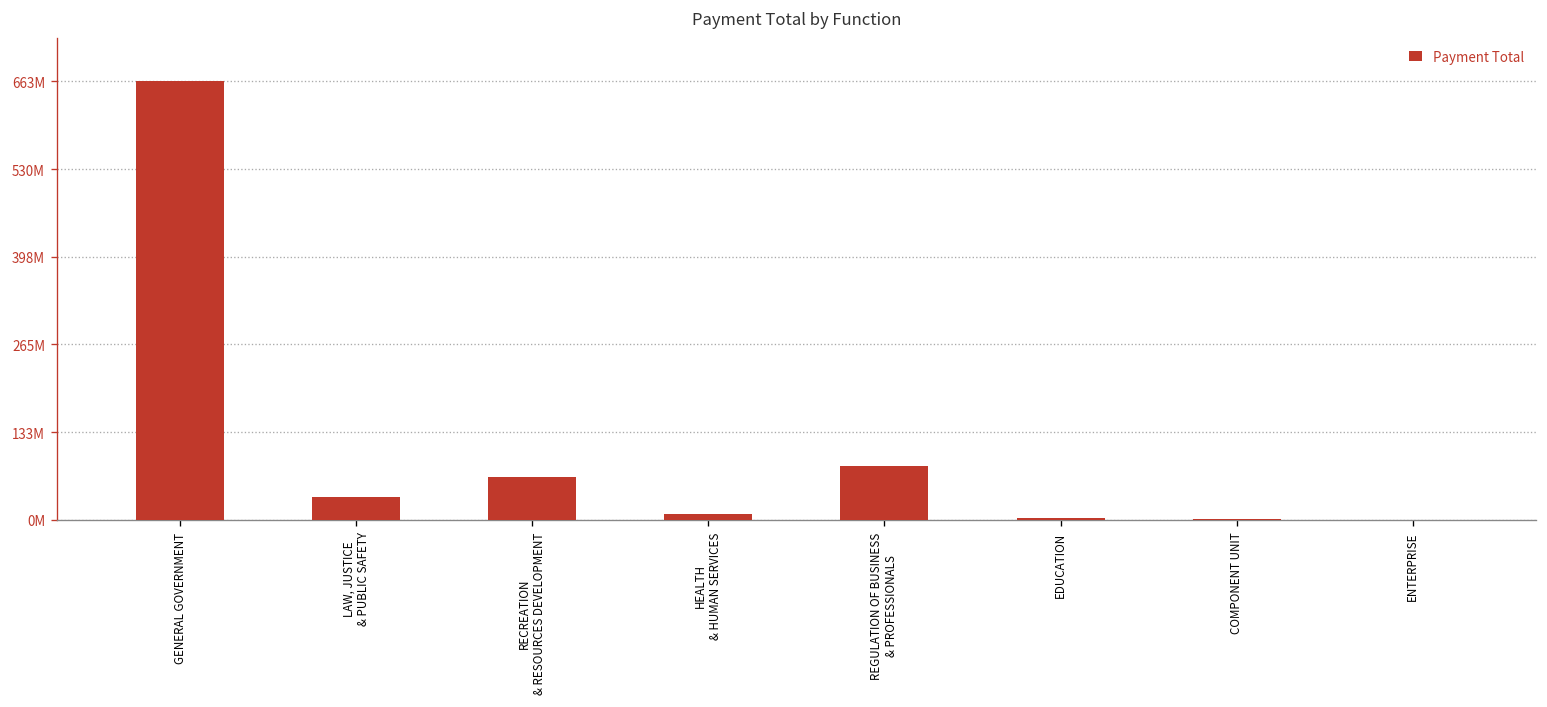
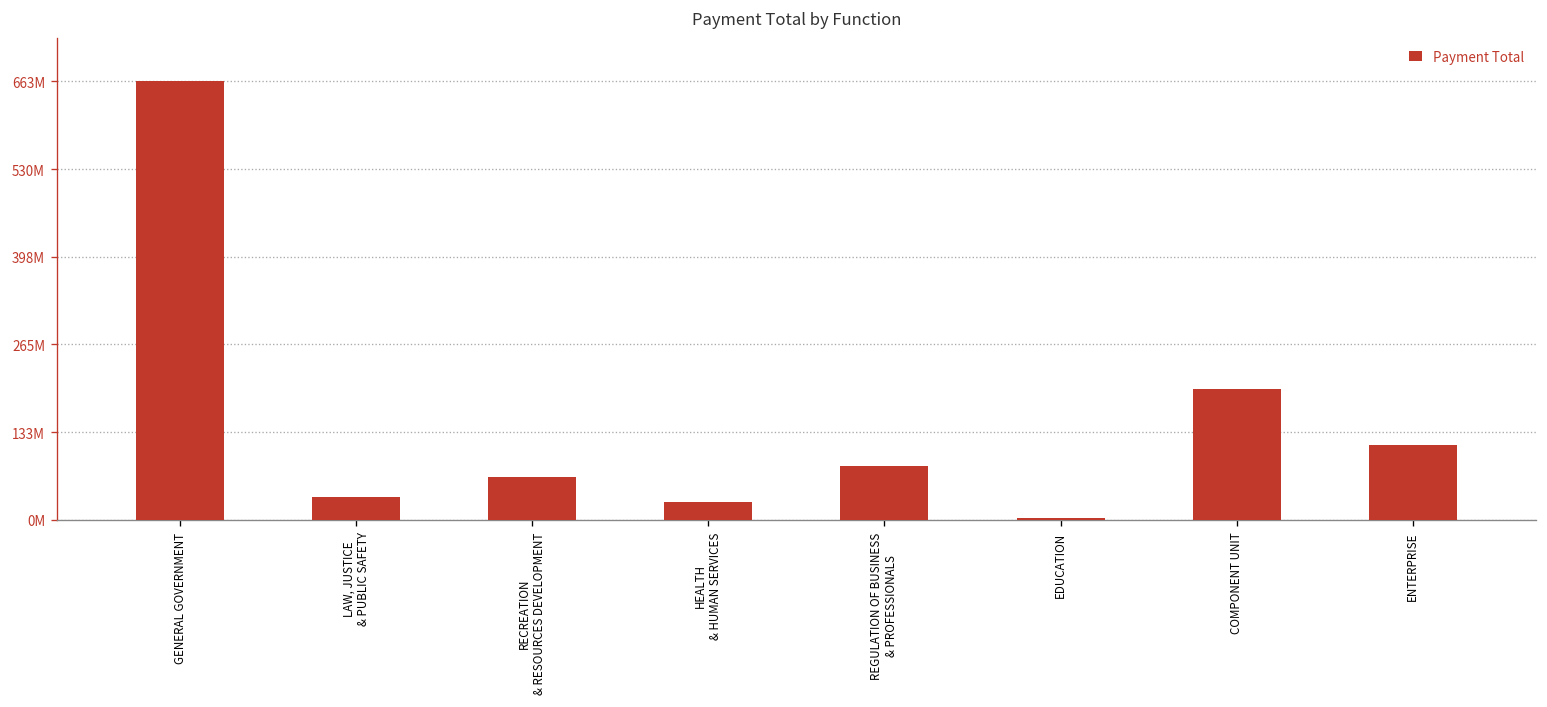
HEALTH & HUMAN SERVICES: 10000000 -> 30000000
COMPONENT UNIT: 0 -> 200000000
ENTERPRISE: 0 -> 110000000
